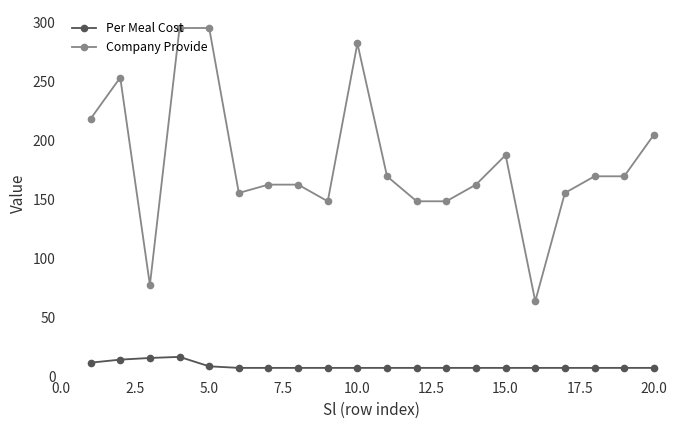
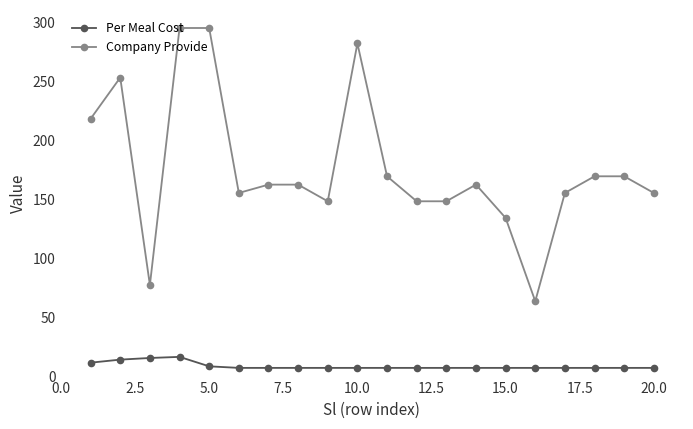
Company Provide, 15.0: 188 -> 134
Company Provide, 20.0: 205 -> 156
